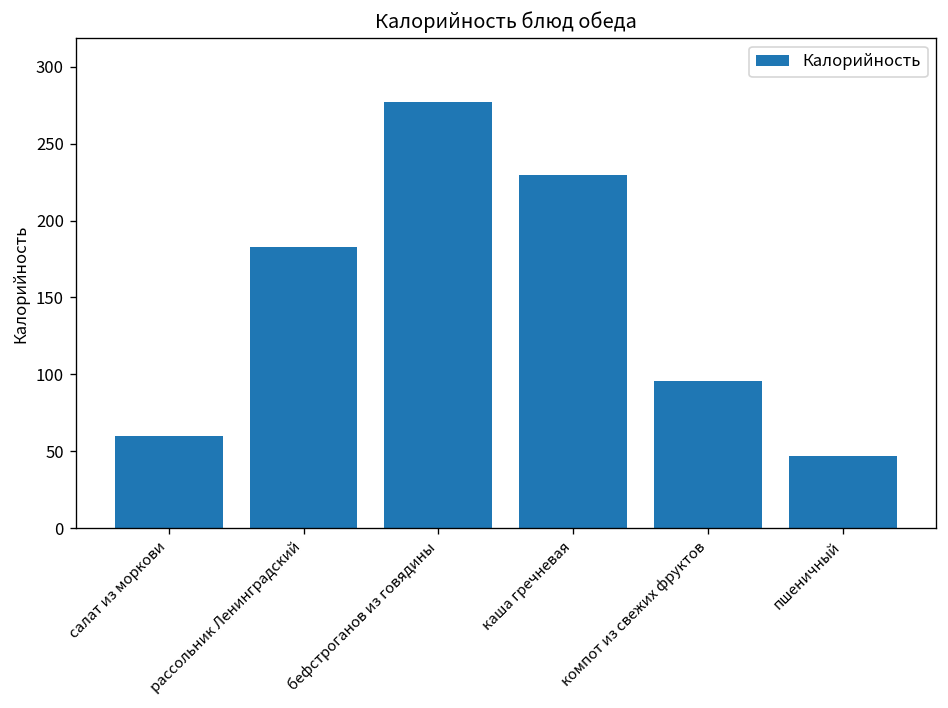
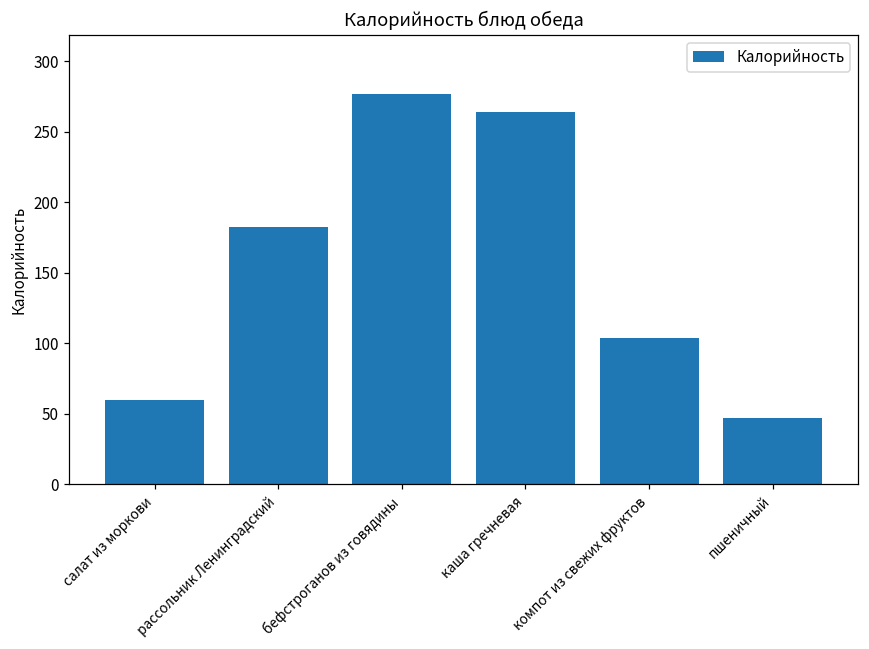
каша гречневая: 229 -> 264
компот из свежих фруктов: 96 -> 104
